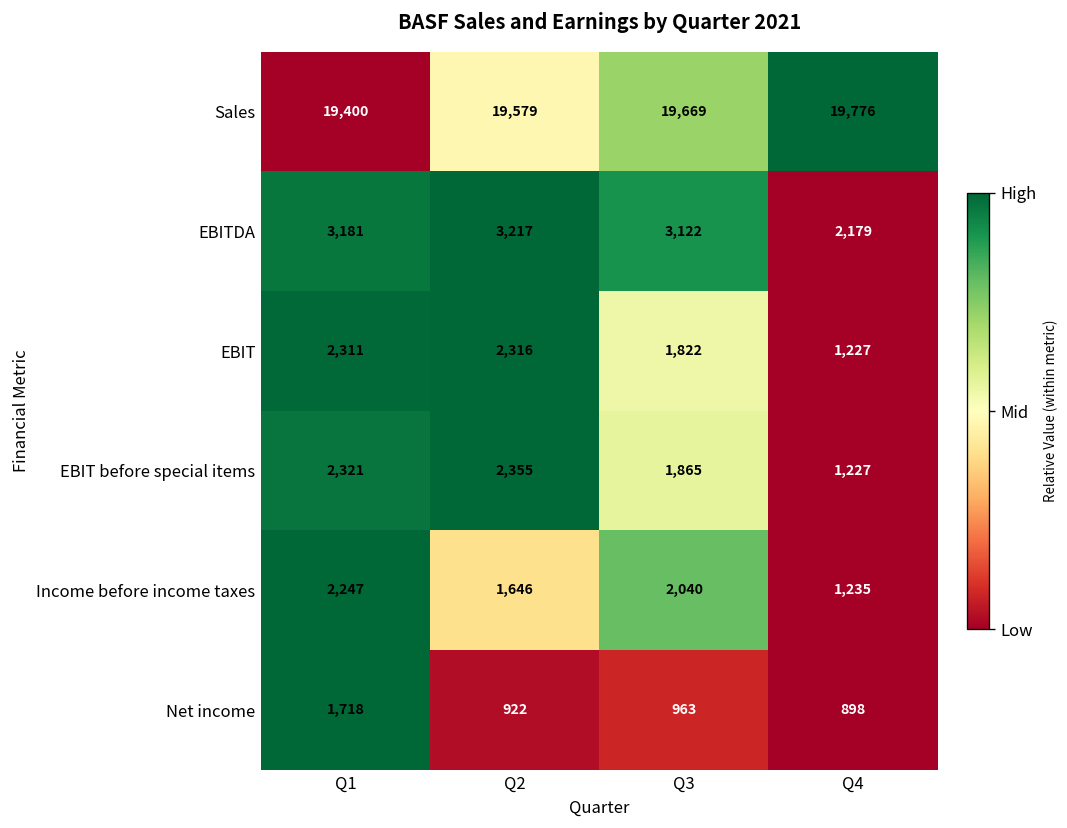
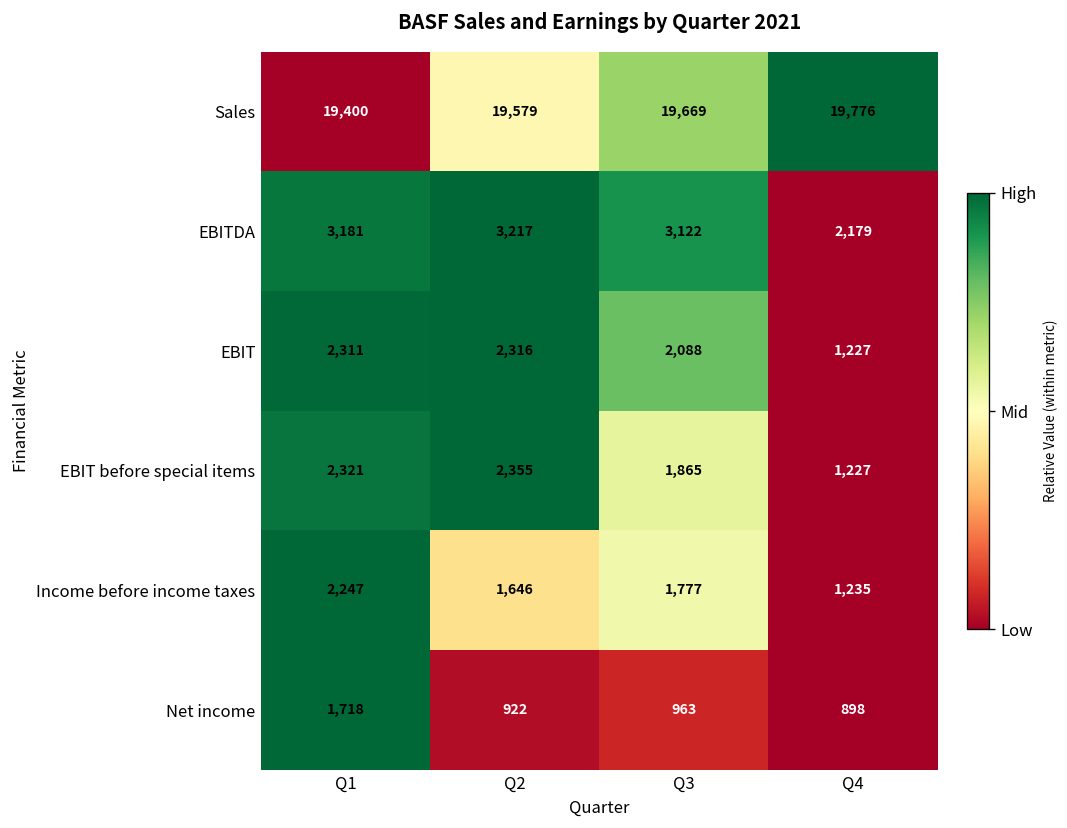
EBIT, Q3: 1,822 -> 2,088
Income before income taxes, Q3: 2,040 -> 1,777
